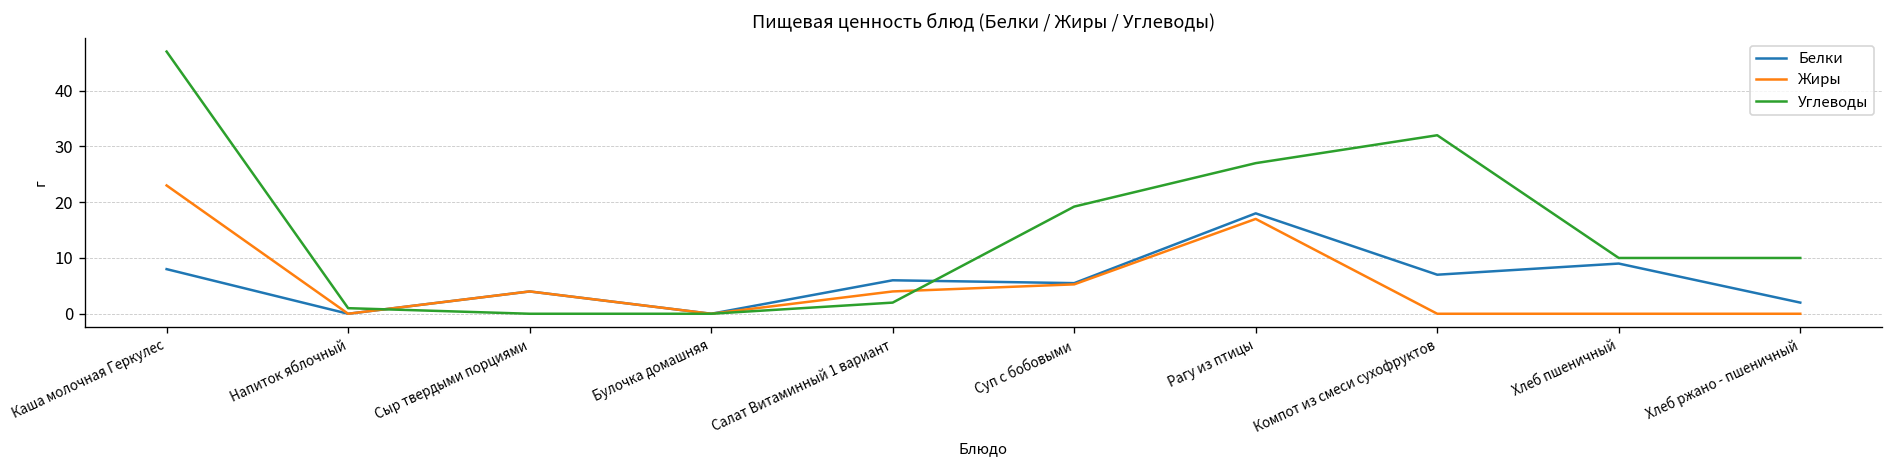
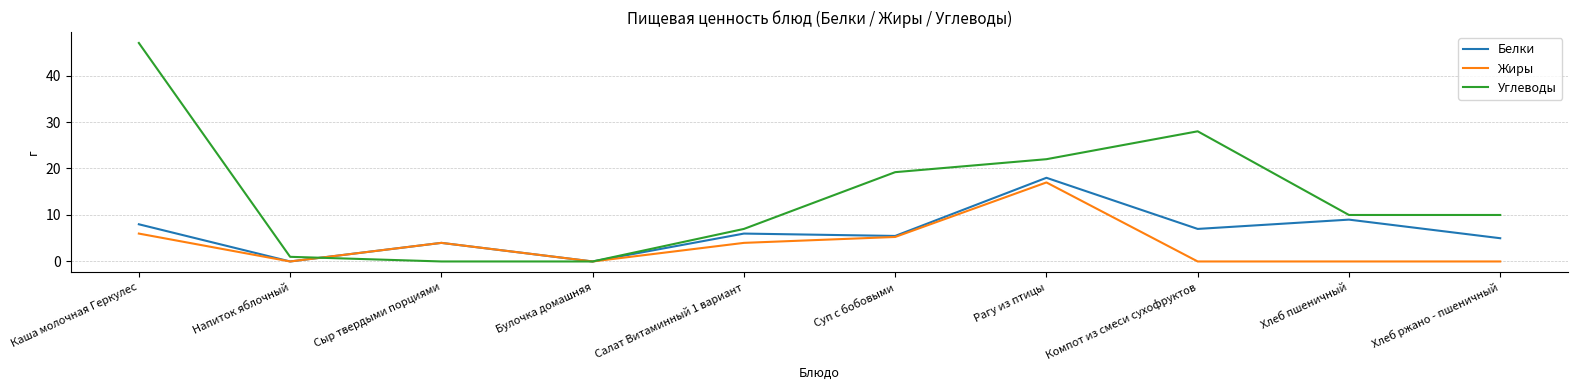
Жиры, Каша молочная Геркулес: 23 -> 6
Углеводы, Салат Витаминный 1 вариант: 2 -> 7
Углеводы, Рагу из птицы: 27 -> 22
Углеводы, Компот из смеси сухофруктов: 32 -> 28
Белки, Хлеб ржано - пшеничный: 2 -> 5
